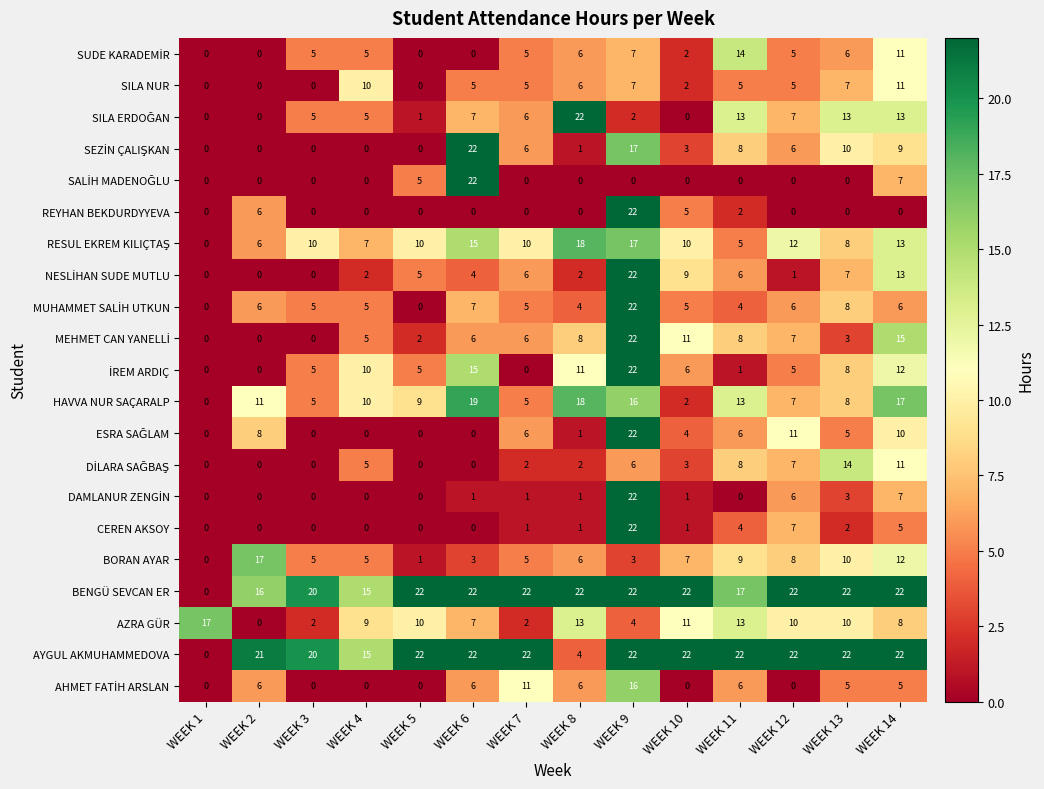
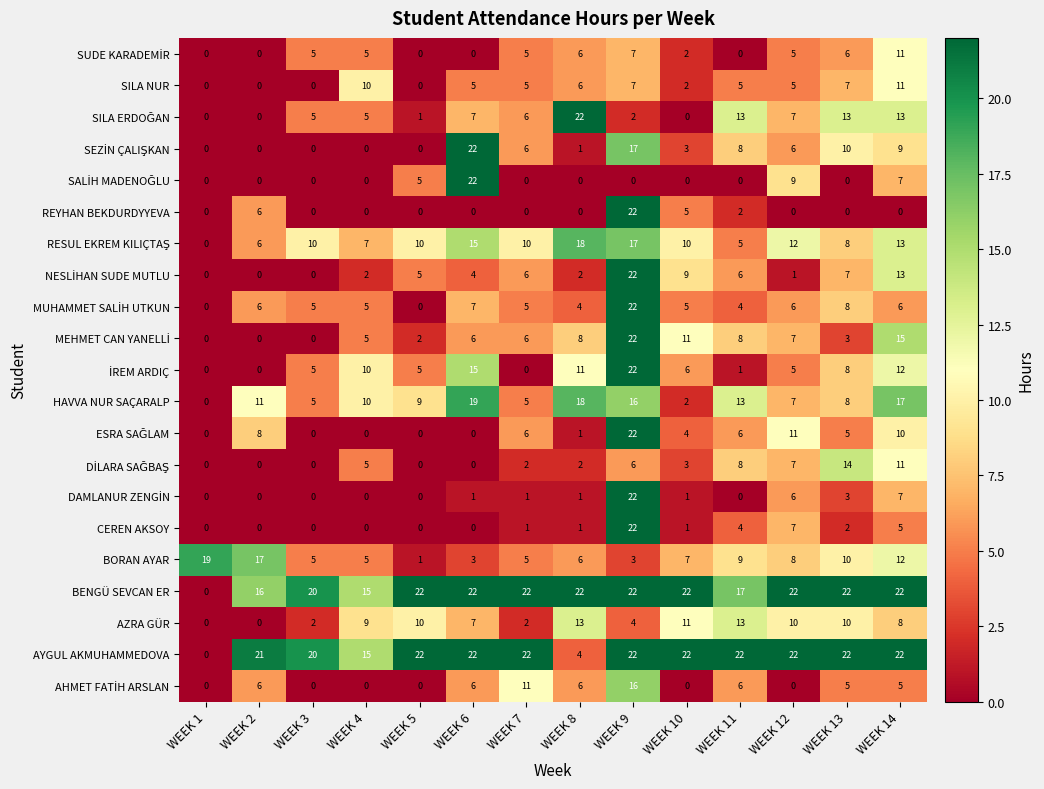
SUDE KARADEMİR, WEEK 11: 14 -> 0
SALİH MADENOĞLU, WEEK 12: 0 -> 9
BORAN AYAR, WEEK 1: 0 -> 19
AZRA GÜR, WEEK 1: 17 -> 0
